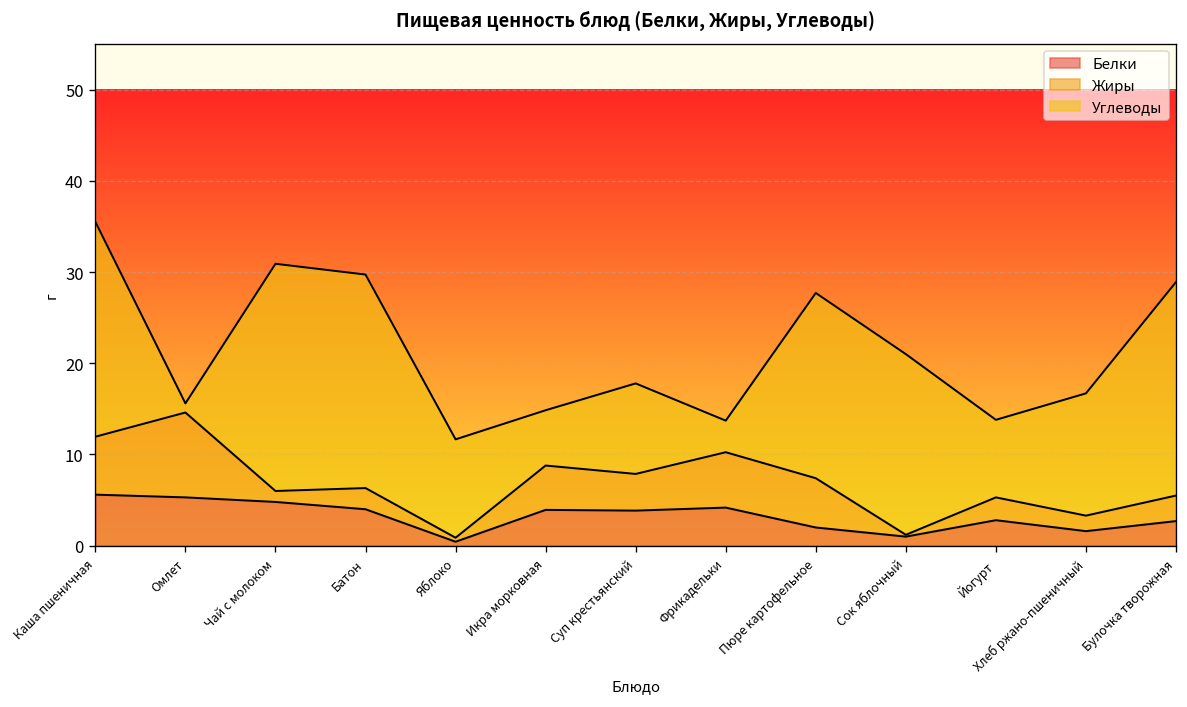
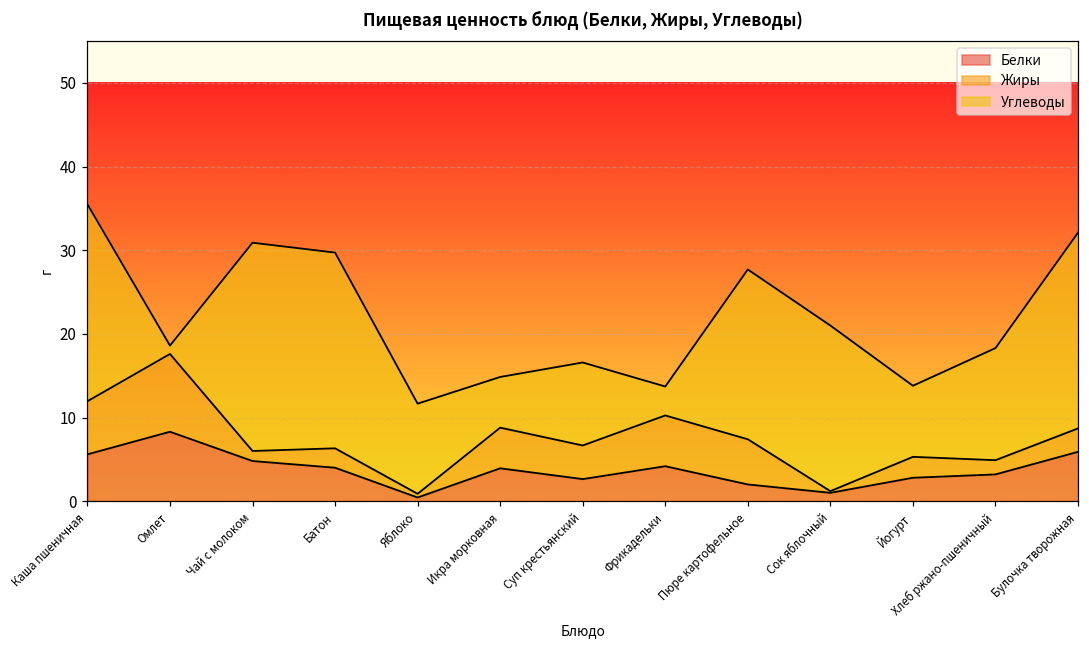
Белки, Омлет: 5 -> 8
Белки, Суп крестьянский: 4 -> 3
Белки, Хлеб ржано-пшеничный: 2 -> 3
Белки, Булочка творожная: 3 -> 6
